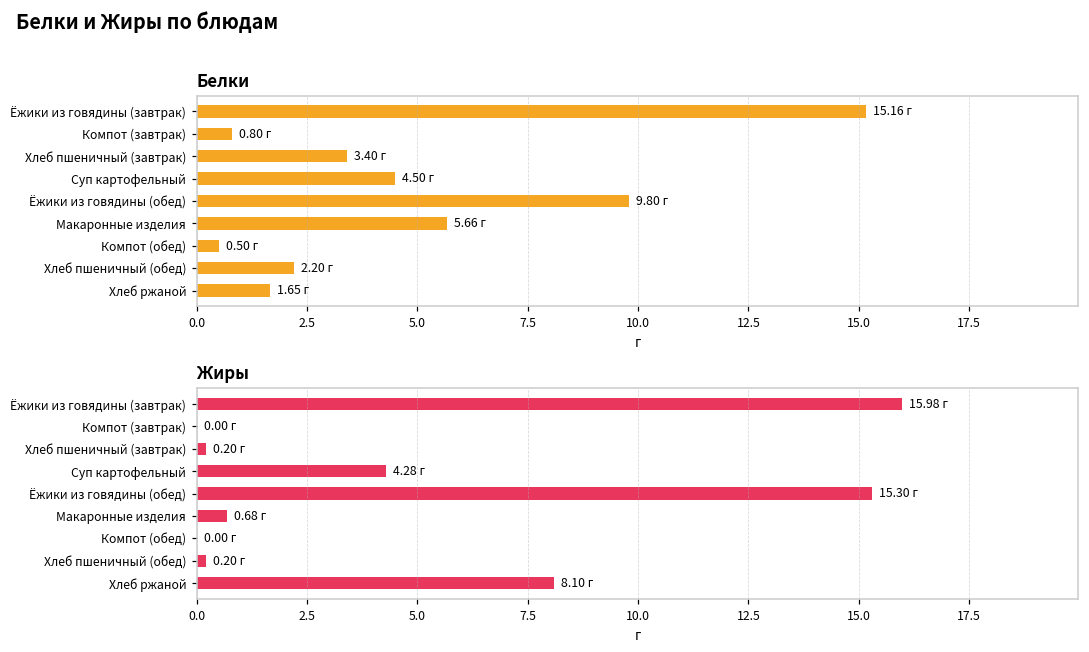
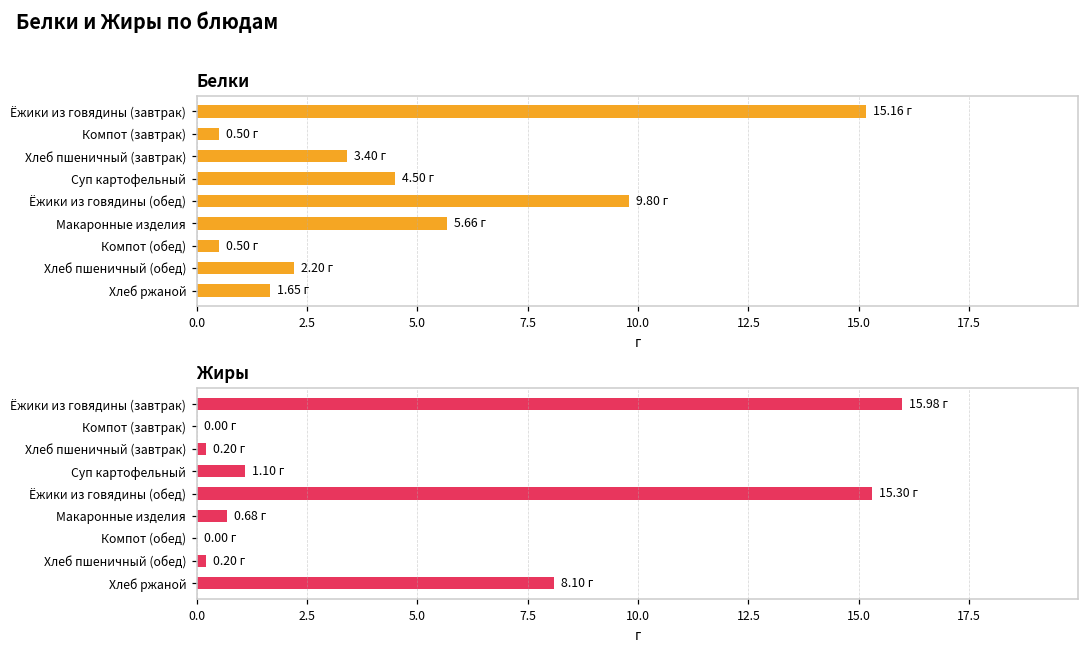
Белки, Компот (завтрак): 0.80 -> 0.50
Жиры, Суп картофельный: 4.28 -> 1.10
